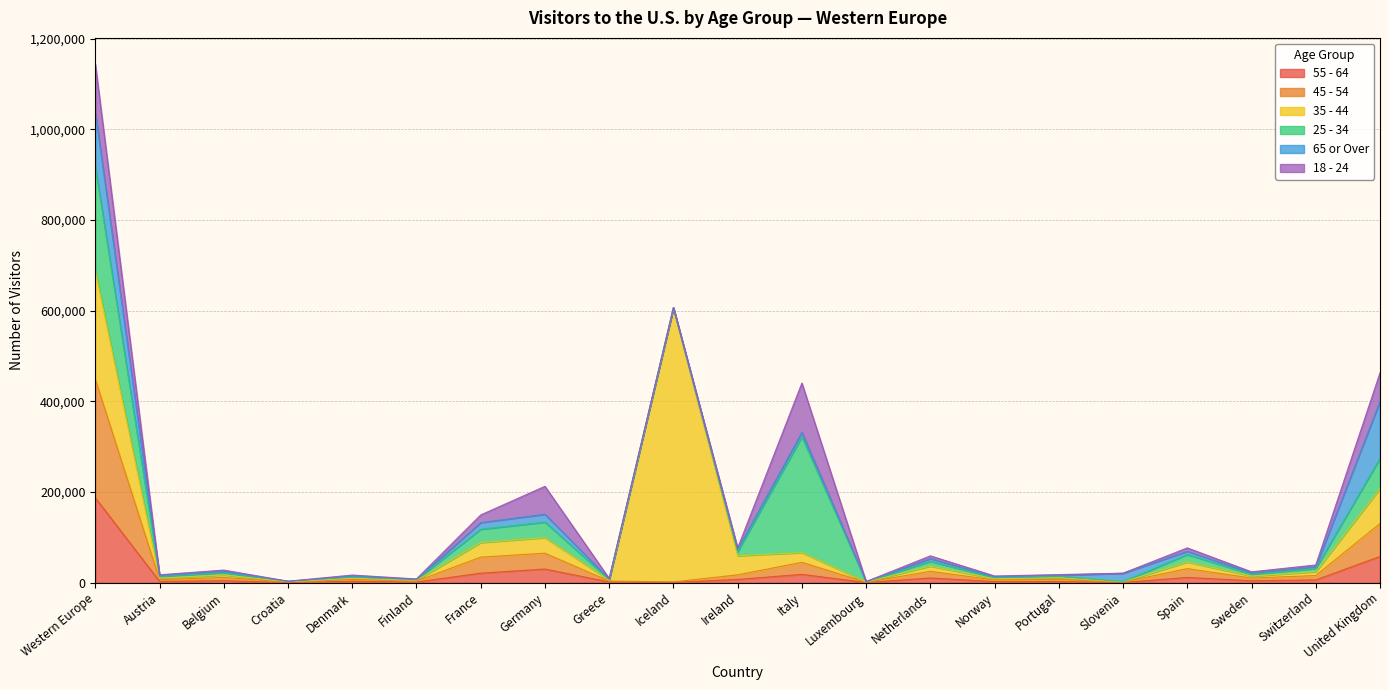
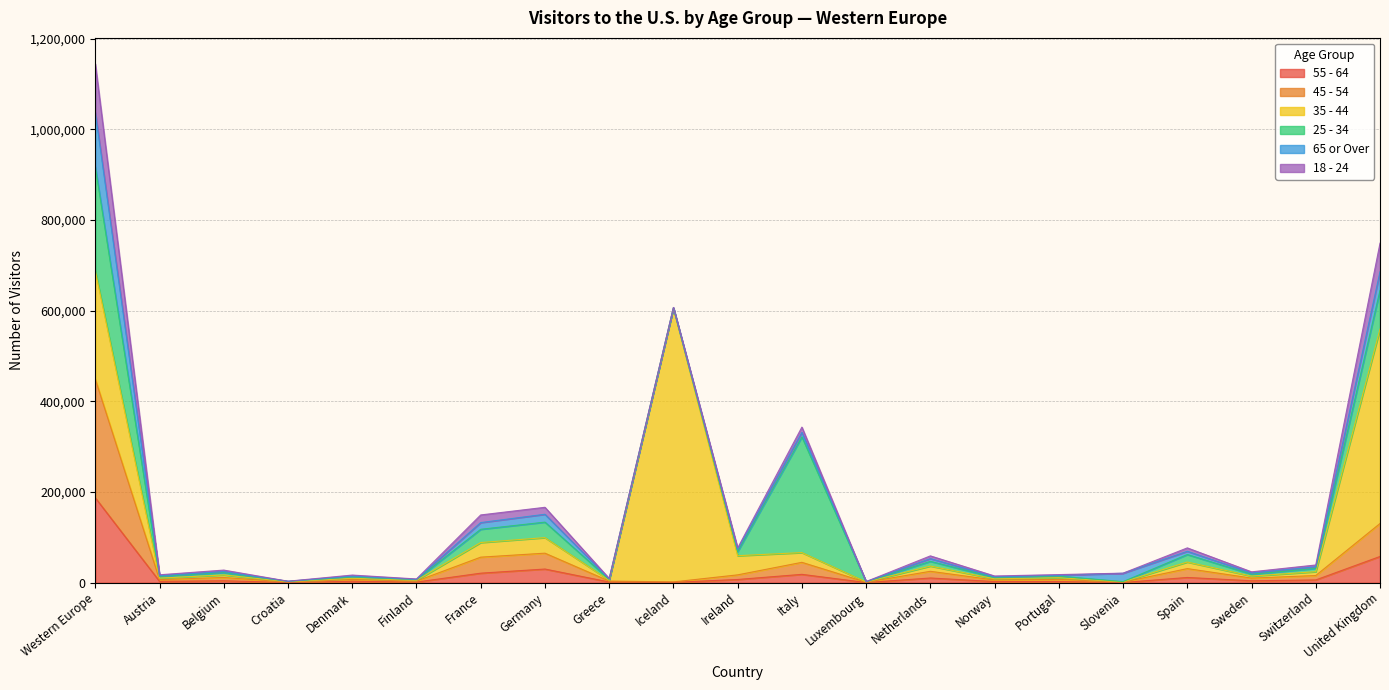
18 - 24, Germany: 60,000 -> 20,000
18 - 24, Italy: 110,000 -> 10,000
35 - 44, United Kingdom: 80,000 -> 430,000
25 - 34, United Kingdom: 70,000 -> 90,000
65 or Over, United Kingdom: 130,000 -> 40,000
